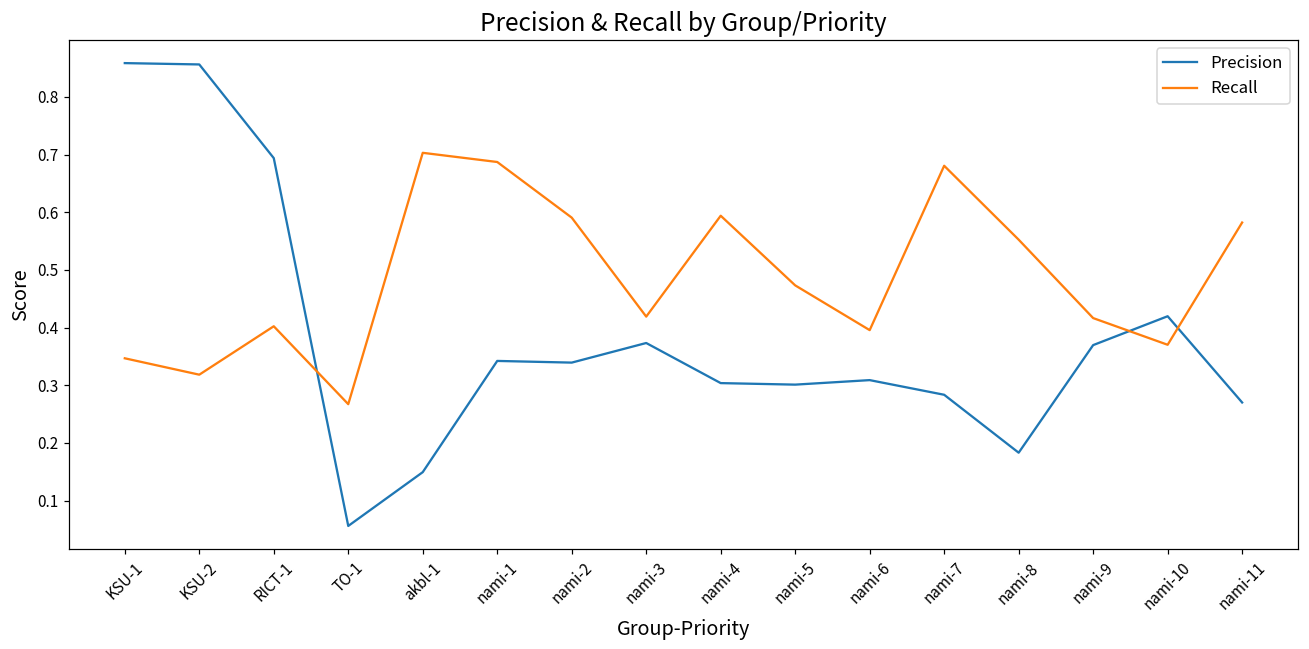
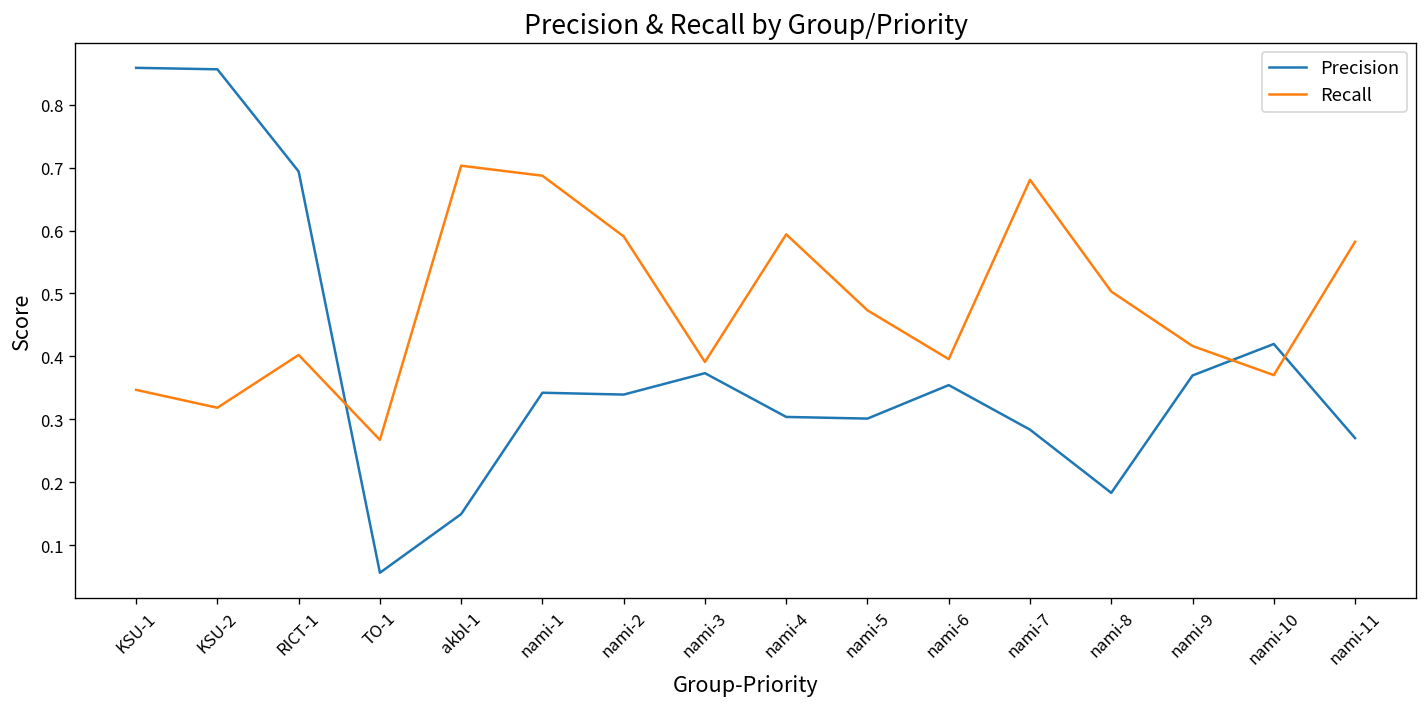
Recall, nami-3: 0.42 -> 0.39
Precision, nami-6: 0.31 -> 0.35
Recall, nami-8: 0.55 -> 0.50
